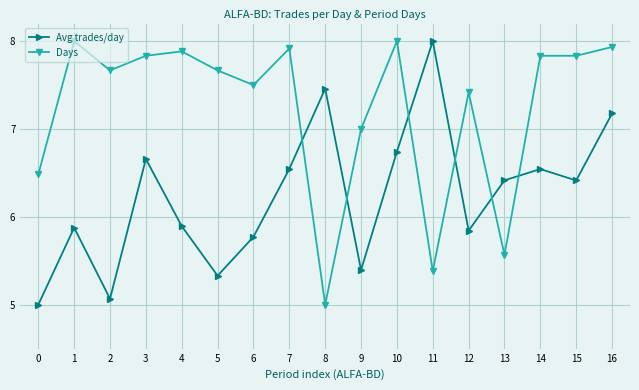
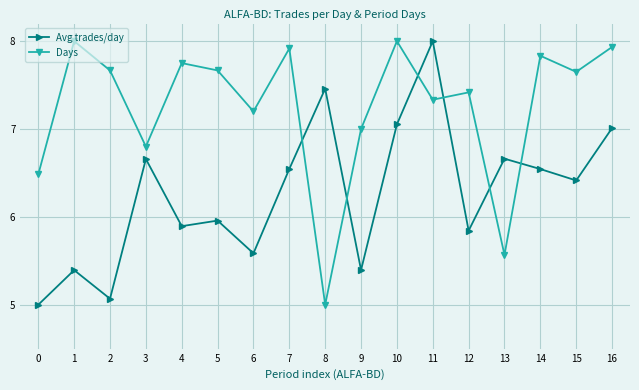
Avg trades/day, 1: 5.9 -> 5.4
Days, 3: 7.8 -> 6.8
Days, 4: 7.9 -> 7.8
Avg trades/day, 5: 5.3 -> 6.0
Avg trades/day, 6: 5.8 -> 5.6
Days, 6: 7.5 -> 7.2
Avg trades/day, 10: 6.7 -> 7.1
Days, 11: 5.4 -> 7.3
Avg trades/day, 13: 6.4 -> 6.7
Days, 15: 7.8 -> 7.7
Avg trades/day, 16: 7.2 -> 7.0
